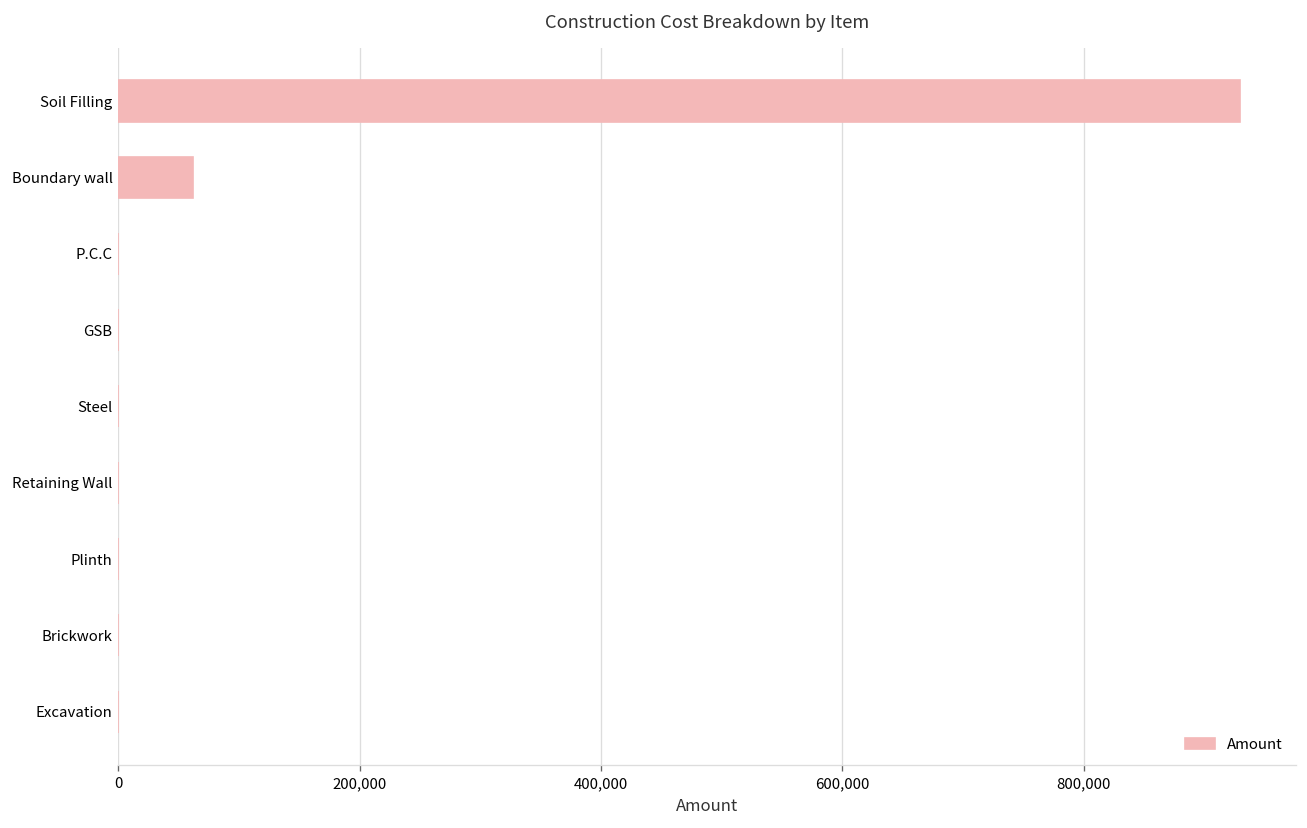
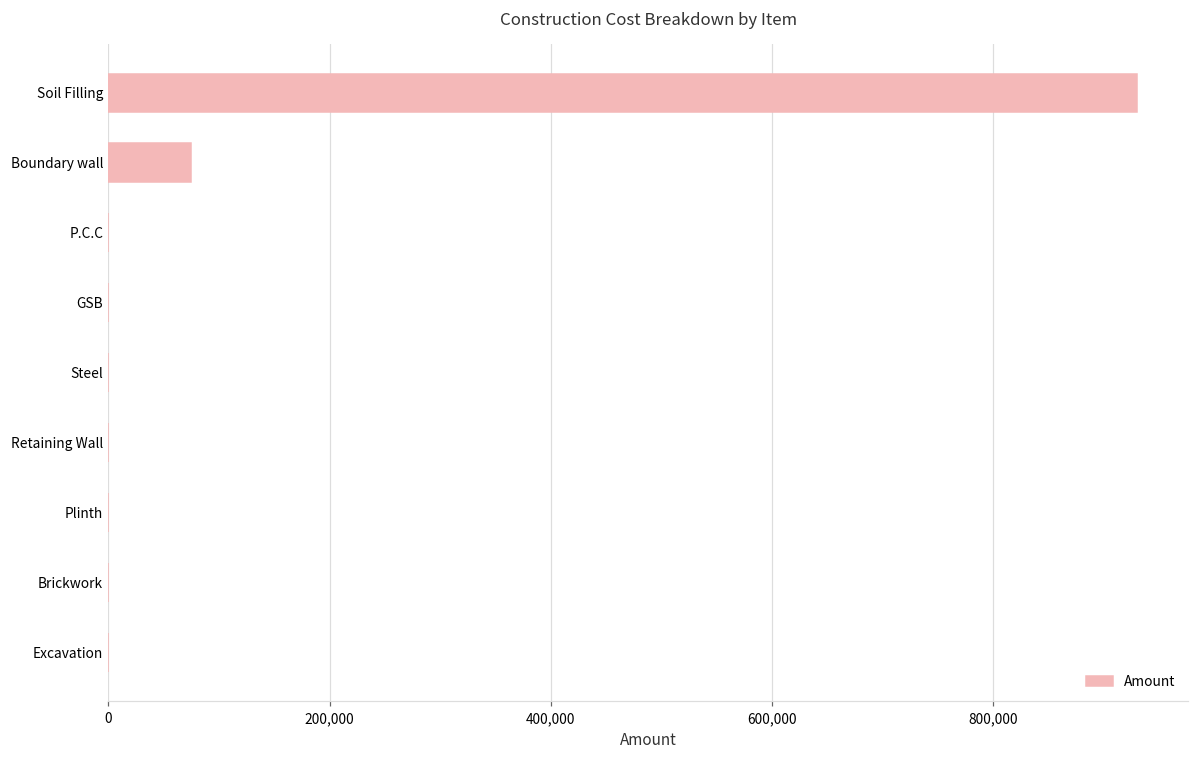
Boundary wall: 62,000 -> 75,000
